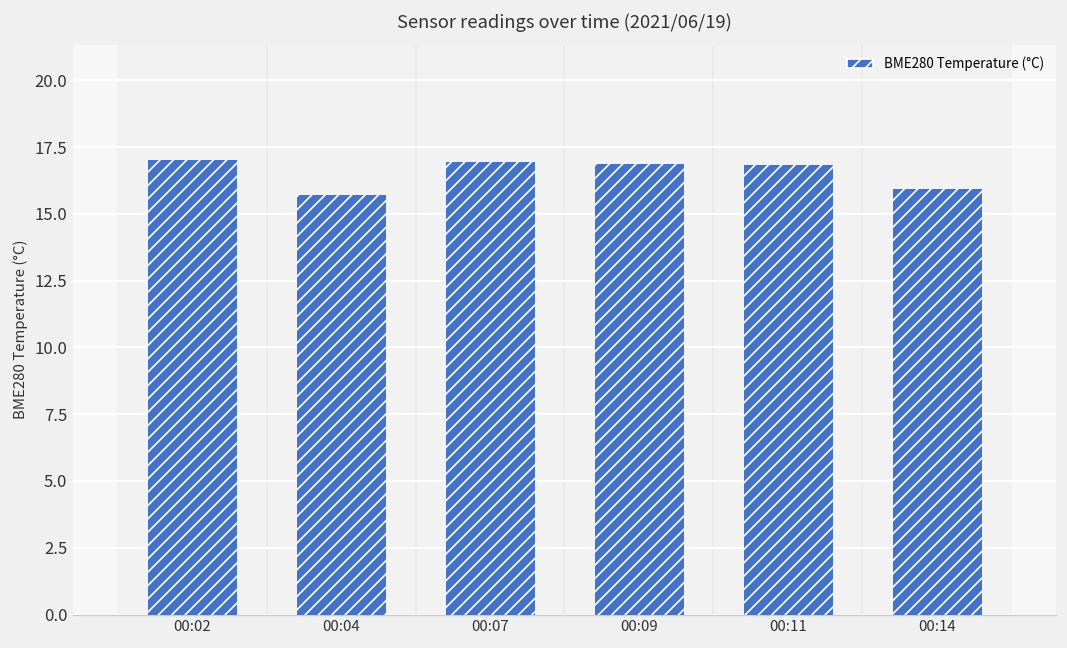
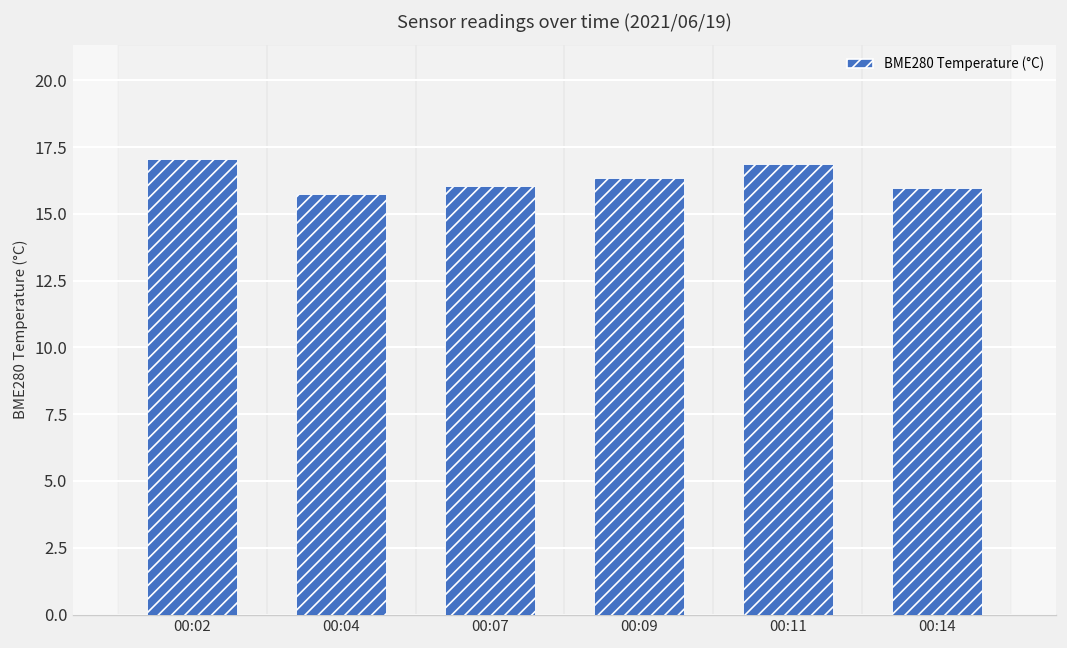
00:07: 17.0 -> 16.1
00:09: 16.9 -> 16.3
